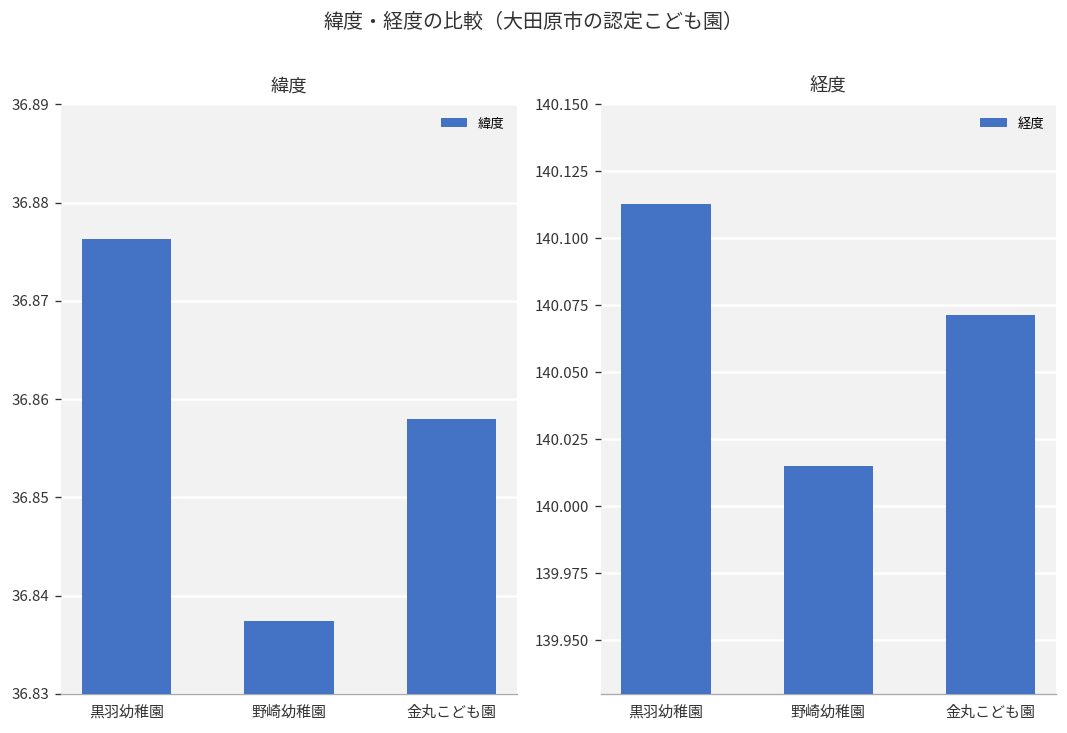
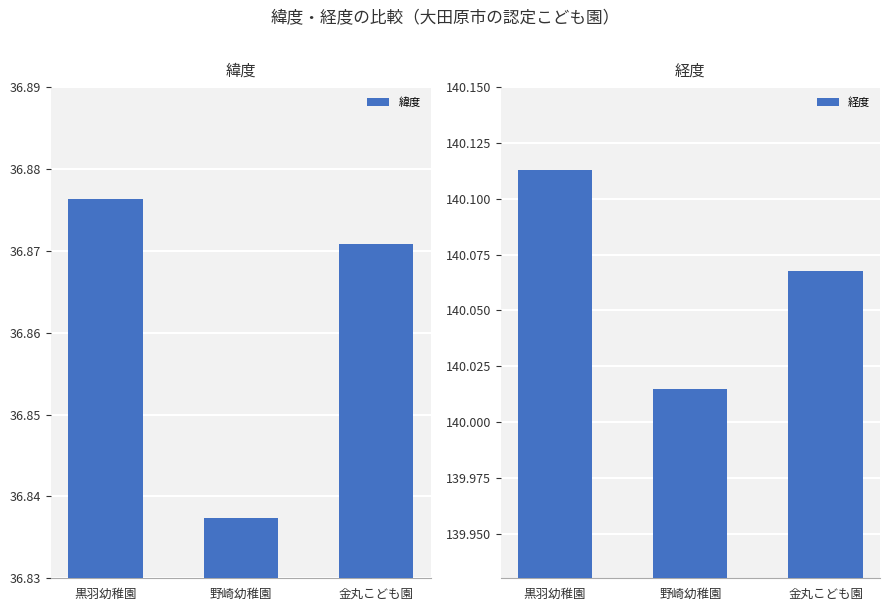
緯度, 金丸こども園: 36.858 -> 36.871
経度, 金丸こども園: 140.071 -> 140.068
